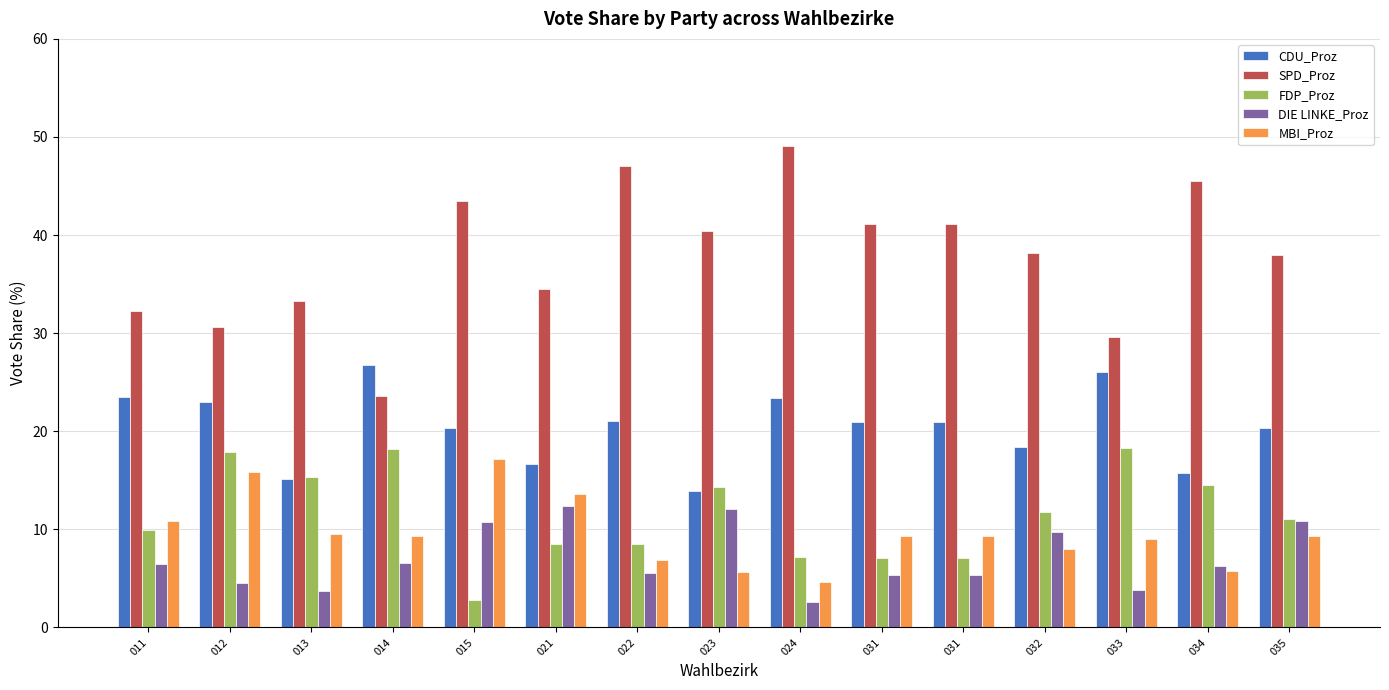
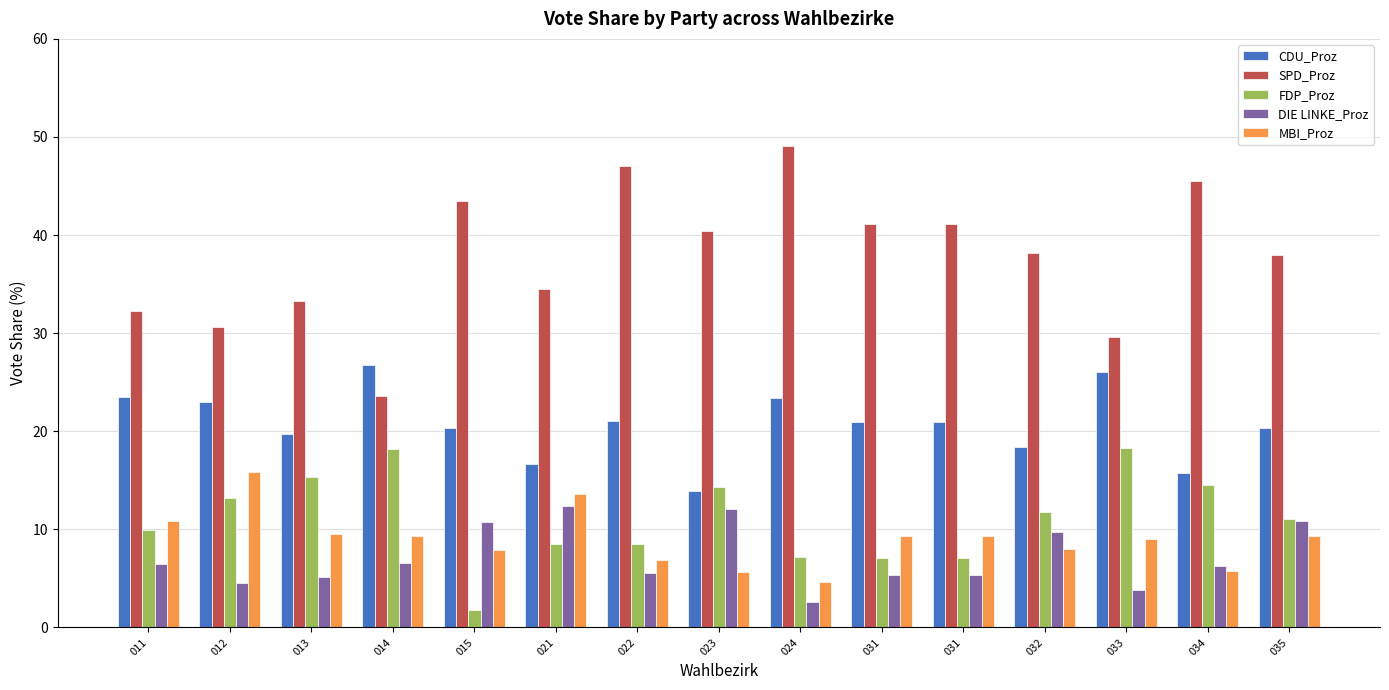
FDP_Proz, 012: 18 -> 13
CDU_Proz, 013: 15 -> 20
DIE LINKE_Proz, 013: 4 -> 5
FDP_Proz, 015: 3 -> 2
MBI_Proz, 015: 17 -> 8
